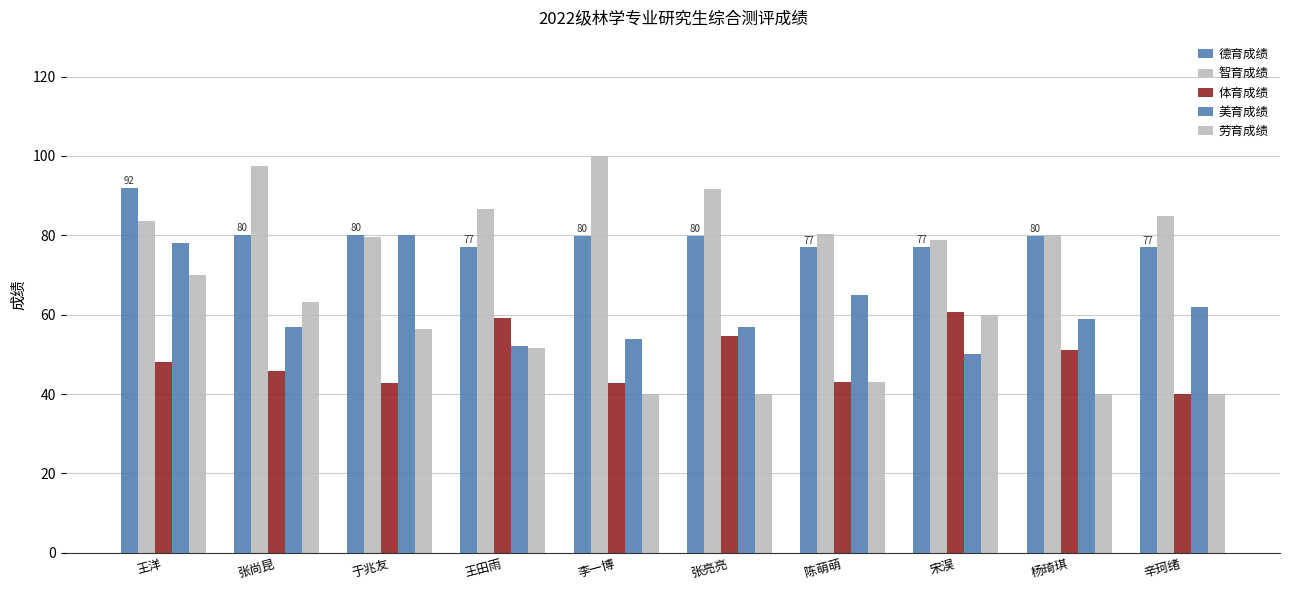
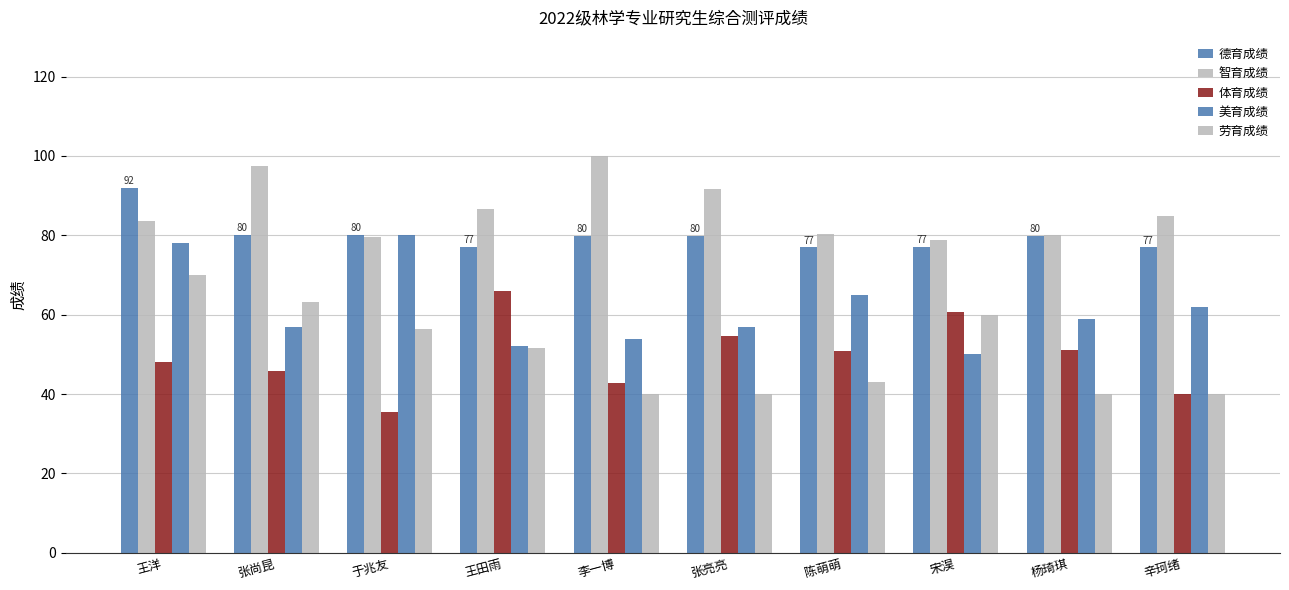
体育成绩, 于兆友: 43 -> 35
体育成绩, 王田雨: 59 -> 66
体育成绩, 陈萌萌: 43 -> 51
